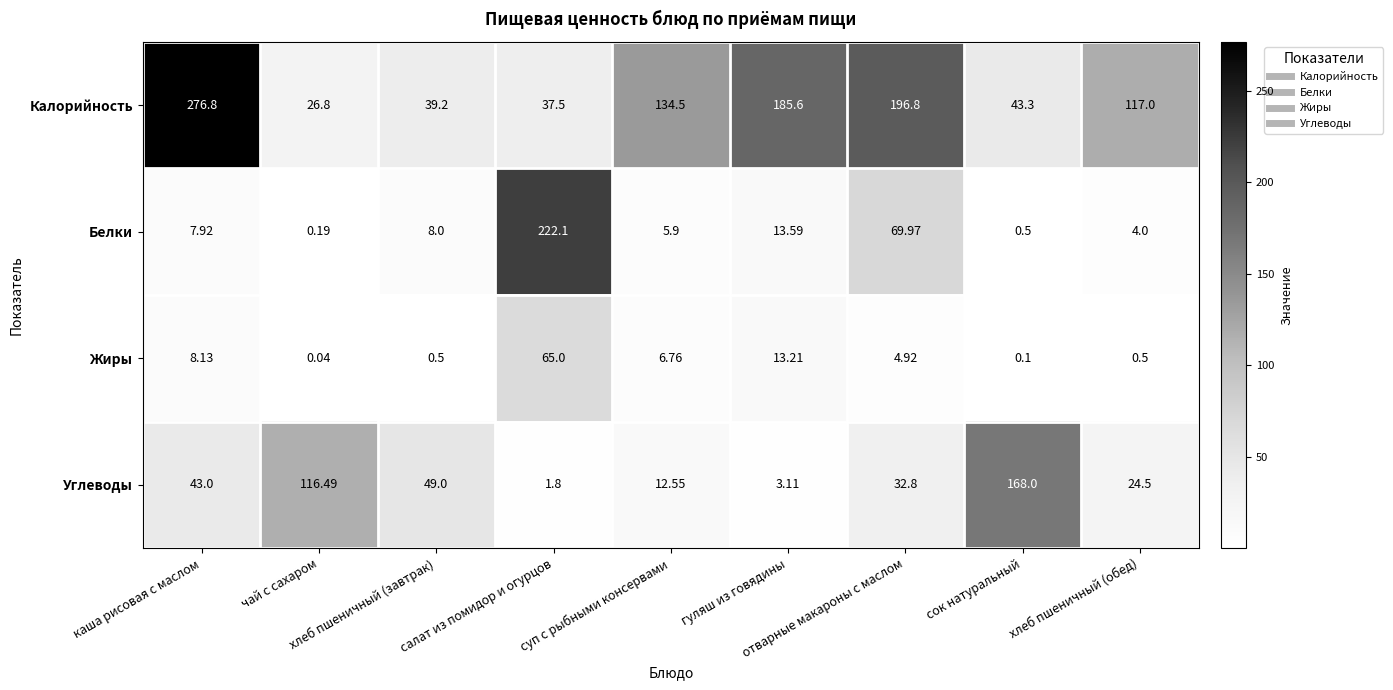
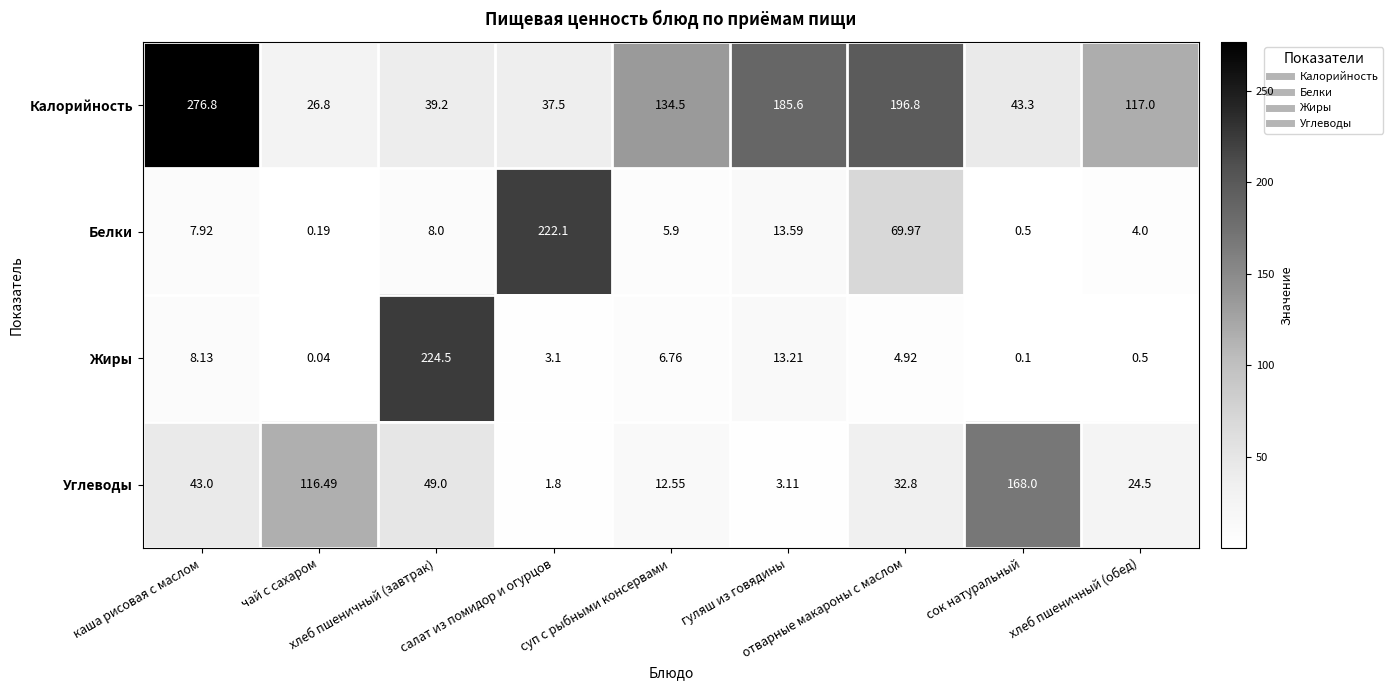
Жиры, хлеб пшеничный (завтрак): 0.5 -> 224.5
Жиры, салат из помидор и огурцов: 65.0 -> 3.1
